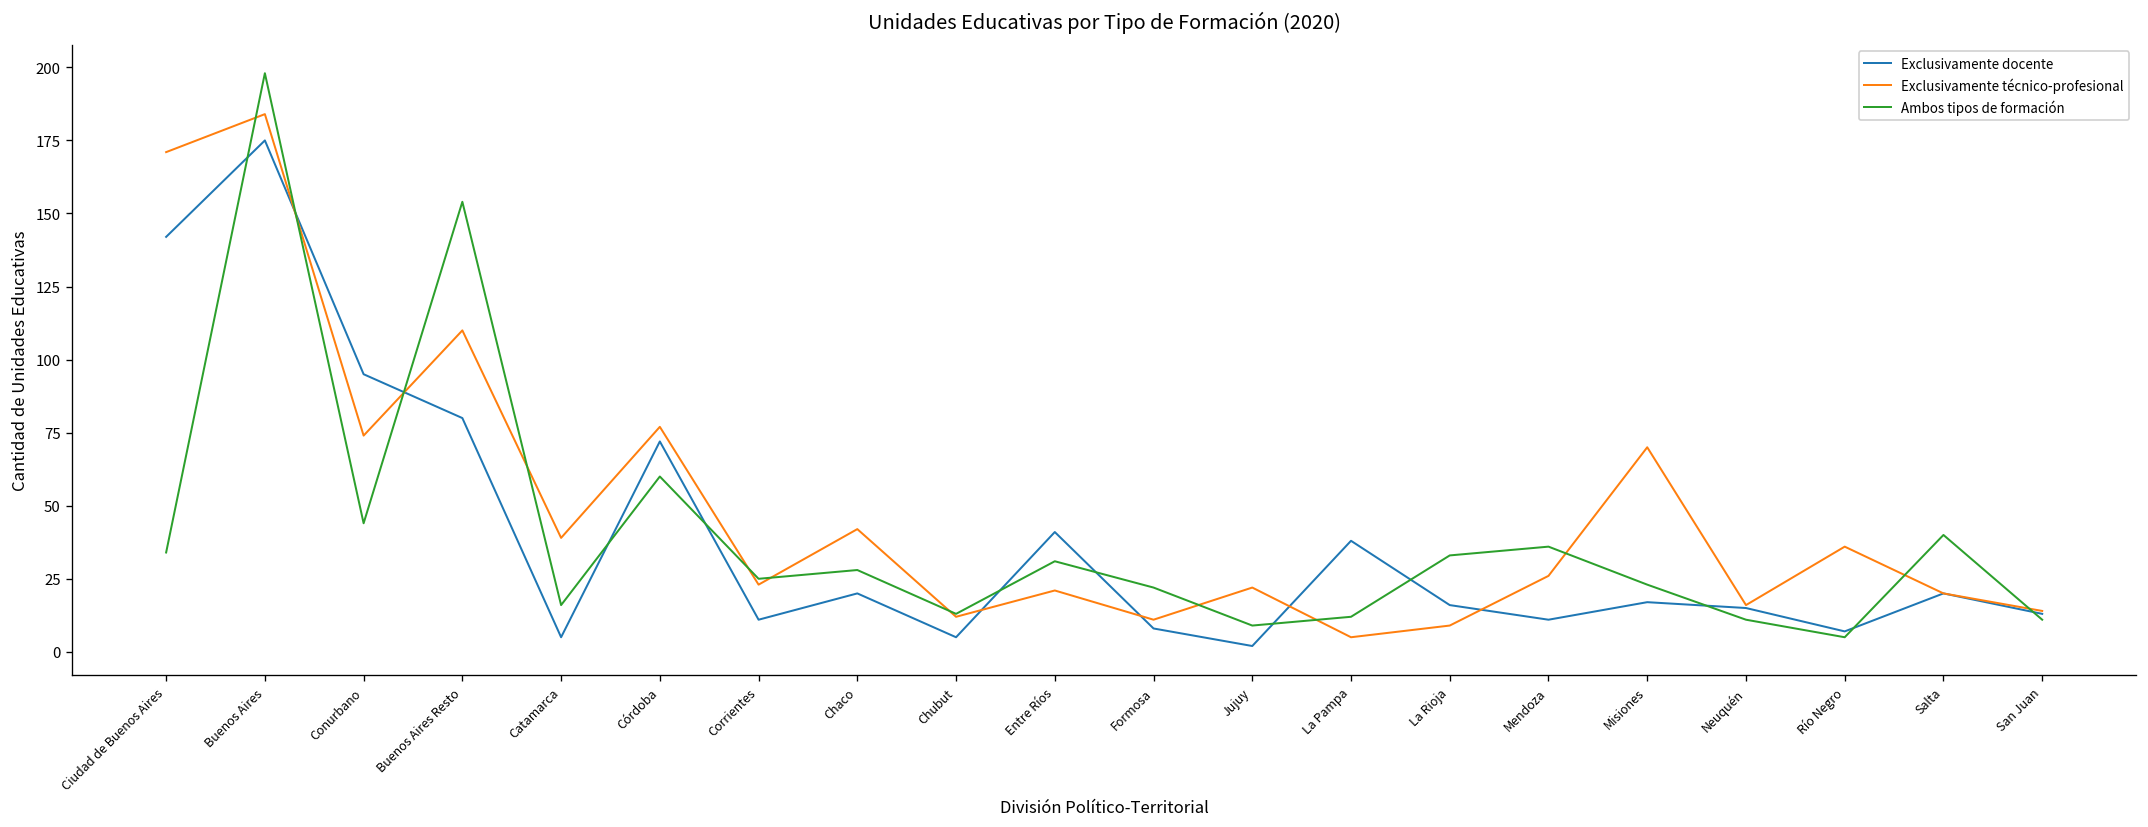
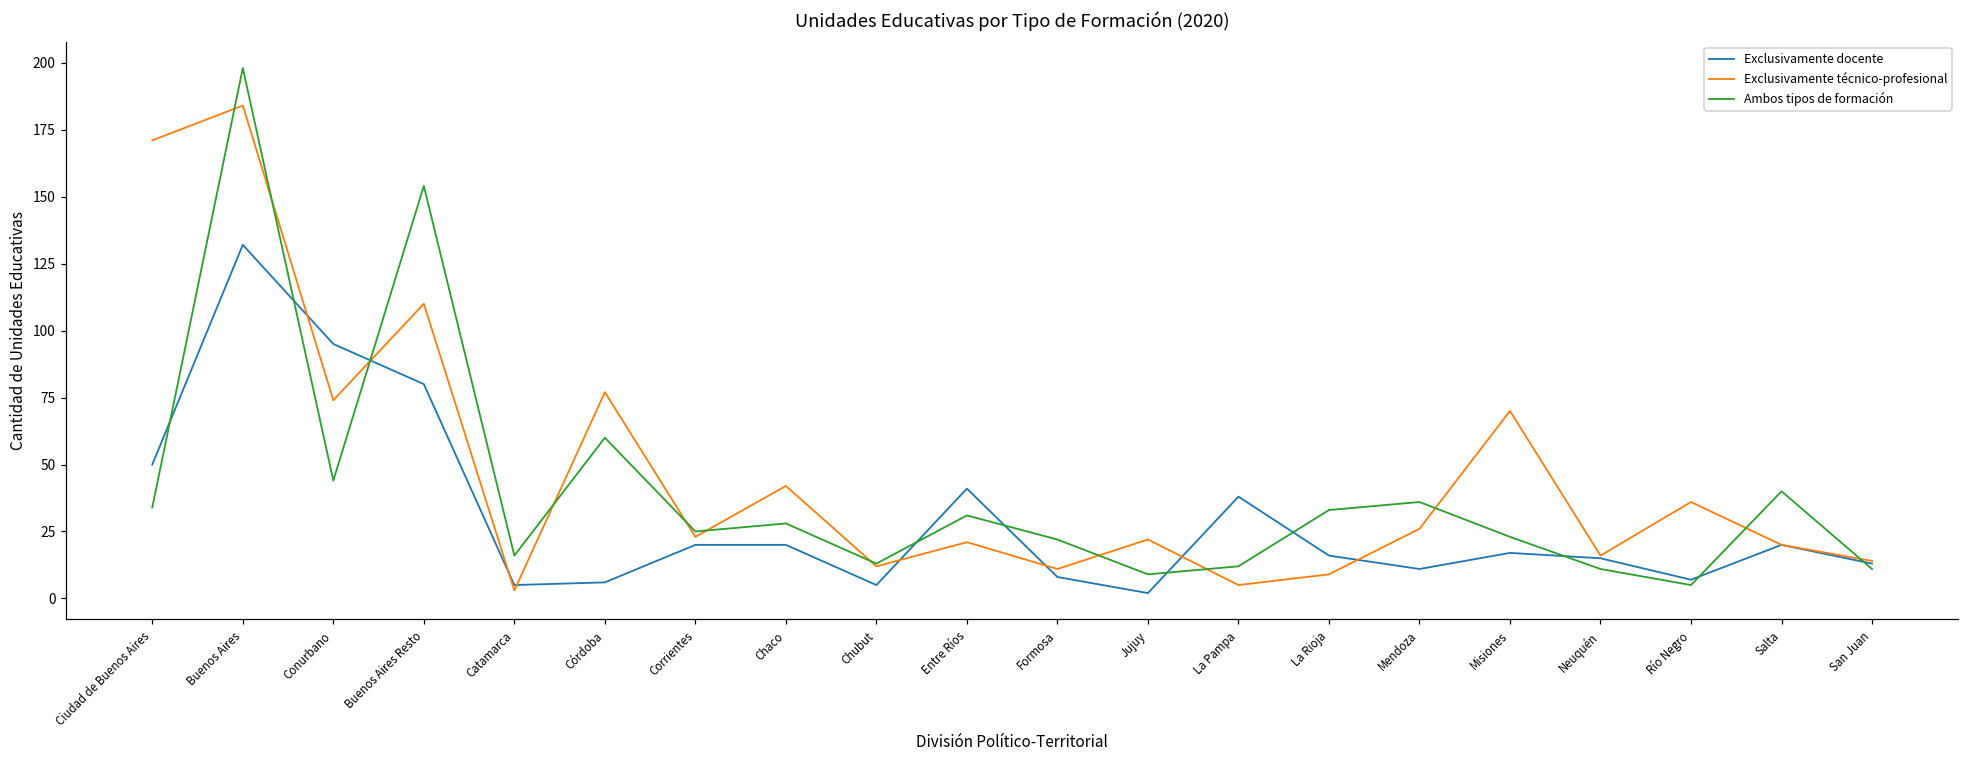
Exclusivamente docente, Ciudad de Buenos Aires: 142 -> 50
Exclusivamente docente, Buenos Aires: 175 -> 132
Exclusivamente técnico-profesional, Catamarca: 39 -> 3
Exclusivamente docente, Córdoba: 72 -> 6
Exclusivamente docente, Corrientes: 11 -> 20
